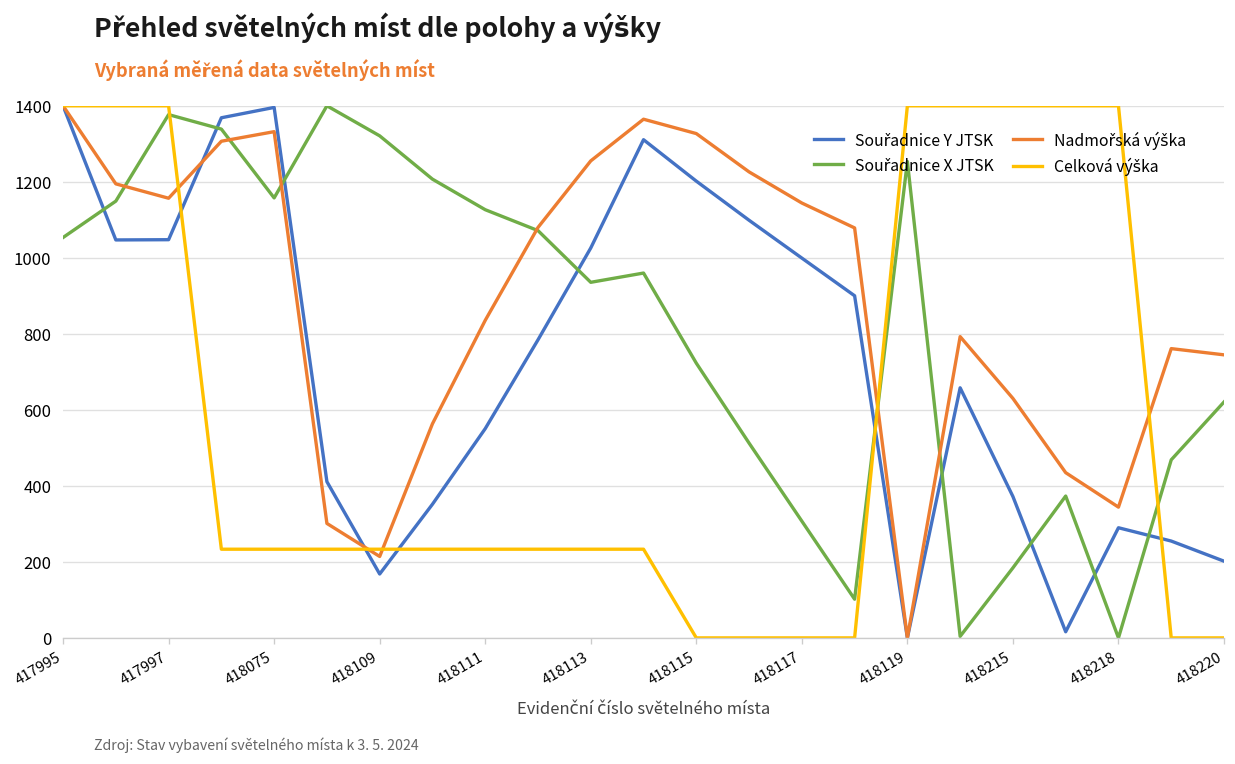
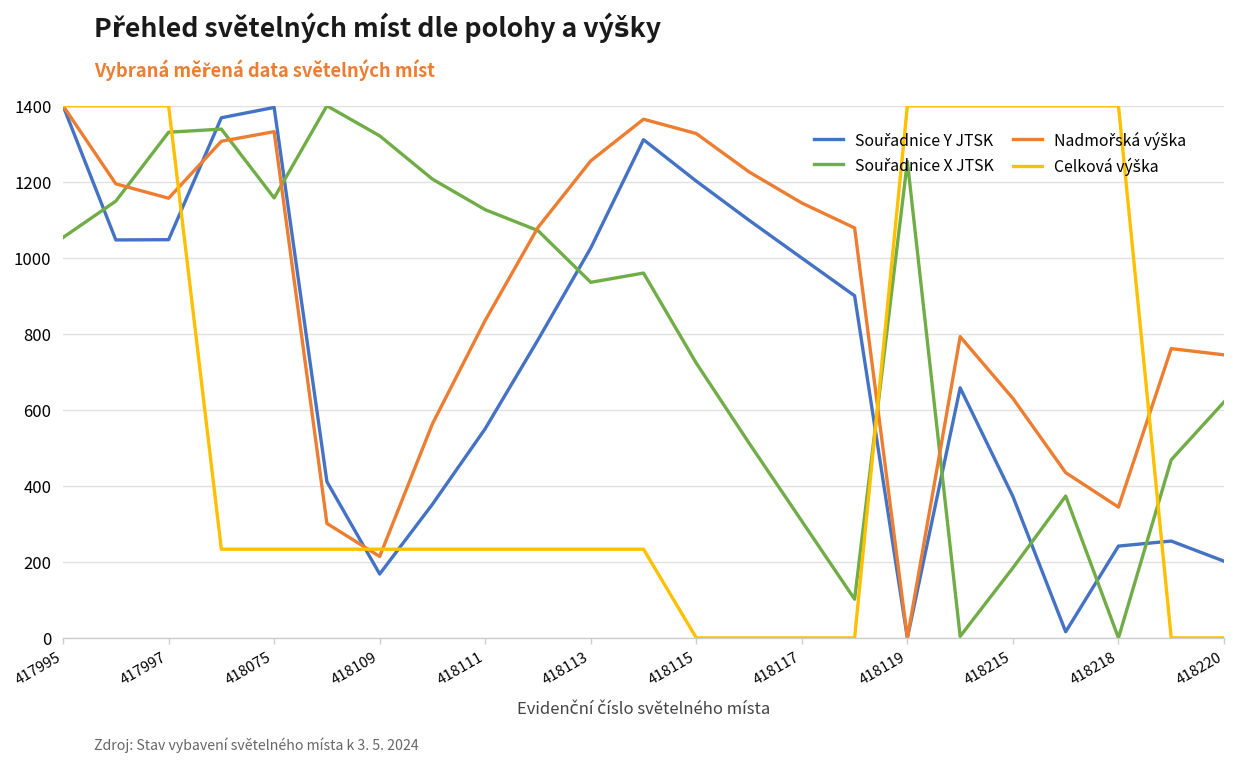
Souřadnice X JTSK, 417997: 1380 -> 1330
Souřadnice Y JTSK, 418218: 290 -> 240
